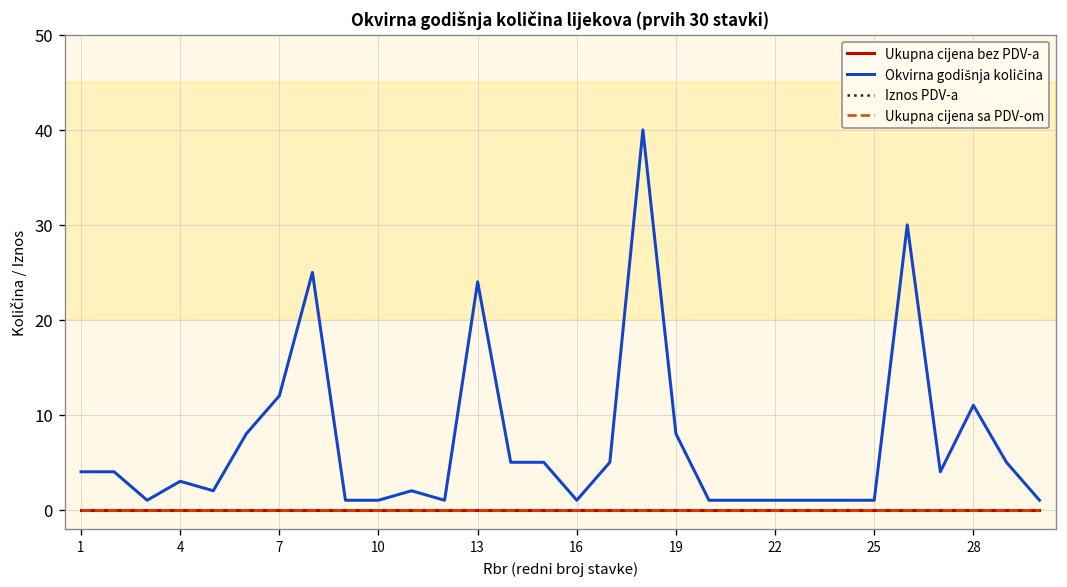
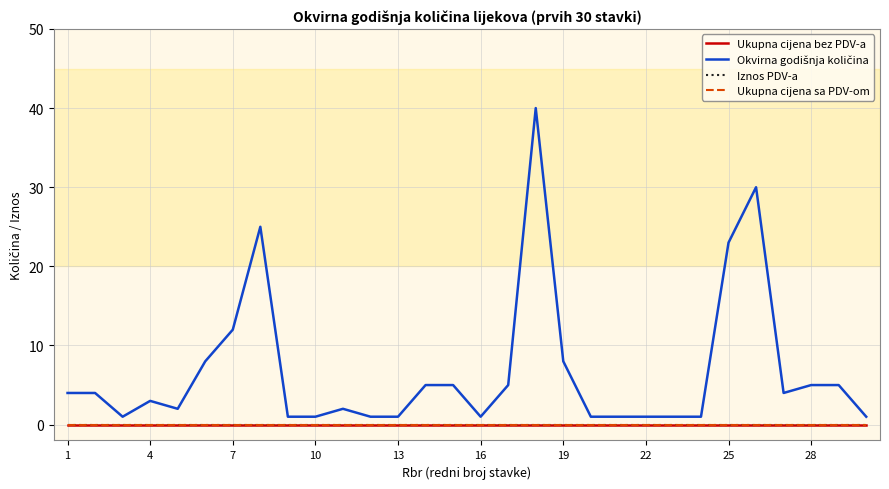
Okvirna godišnja količina, 13: 24 -> 1
Okvirna godišnja količina, 25: 1 -> 23
Okvirna godišnja količina, 28: 11 -> 5
